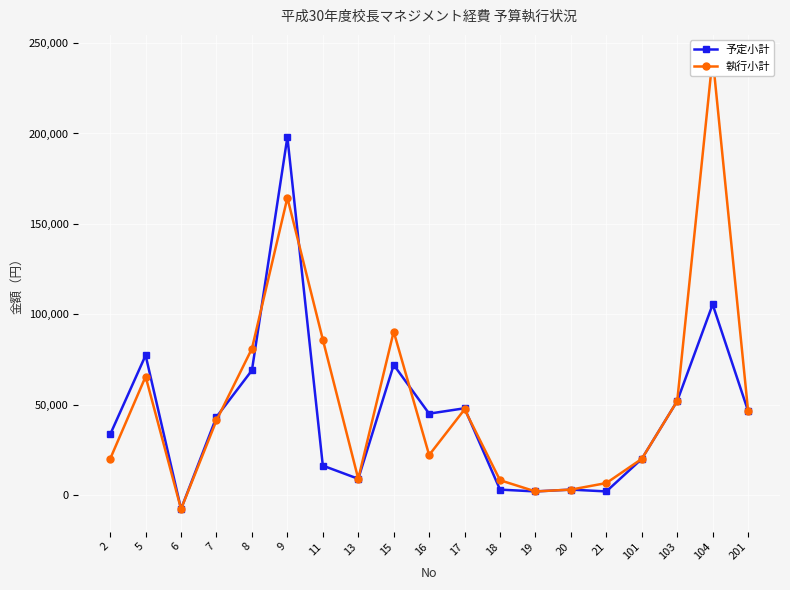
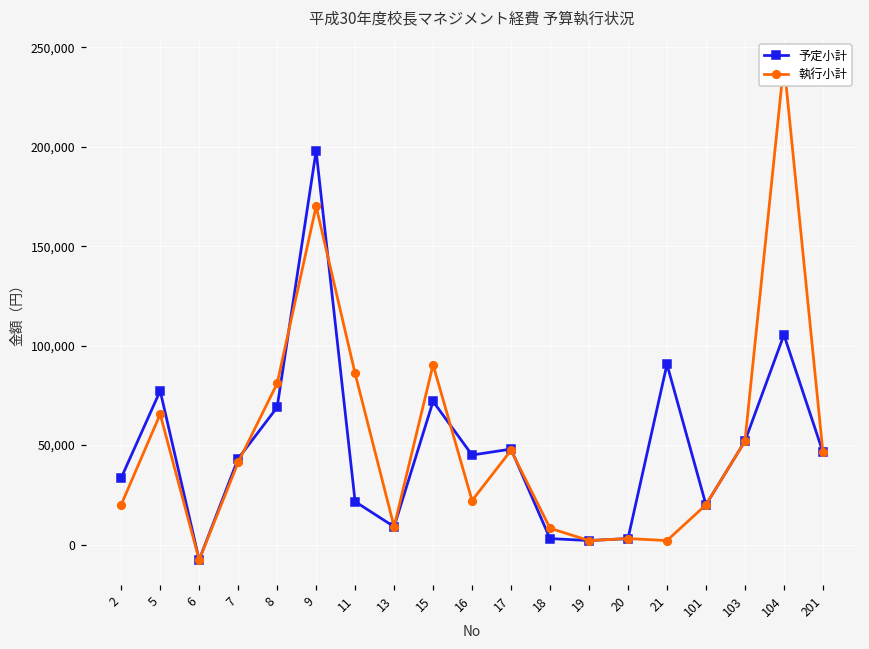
執行小計, 9: 164,000 -> 170,000
予定小計, 11: 16,000 -> 22,000
予定小計, 21: 2,000 -> 91,000
執行小計, 21: 7,000 -> 2,000
